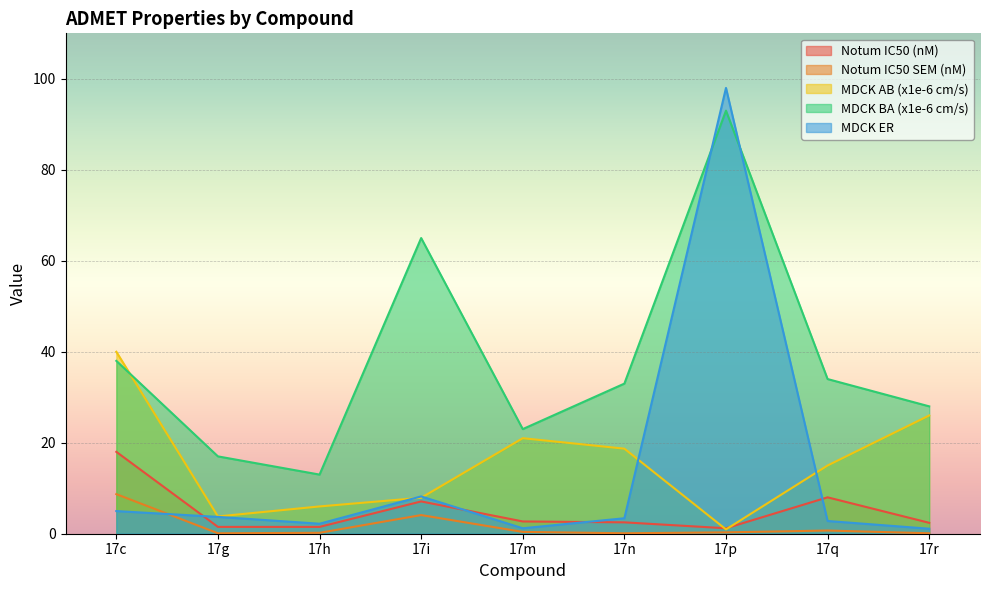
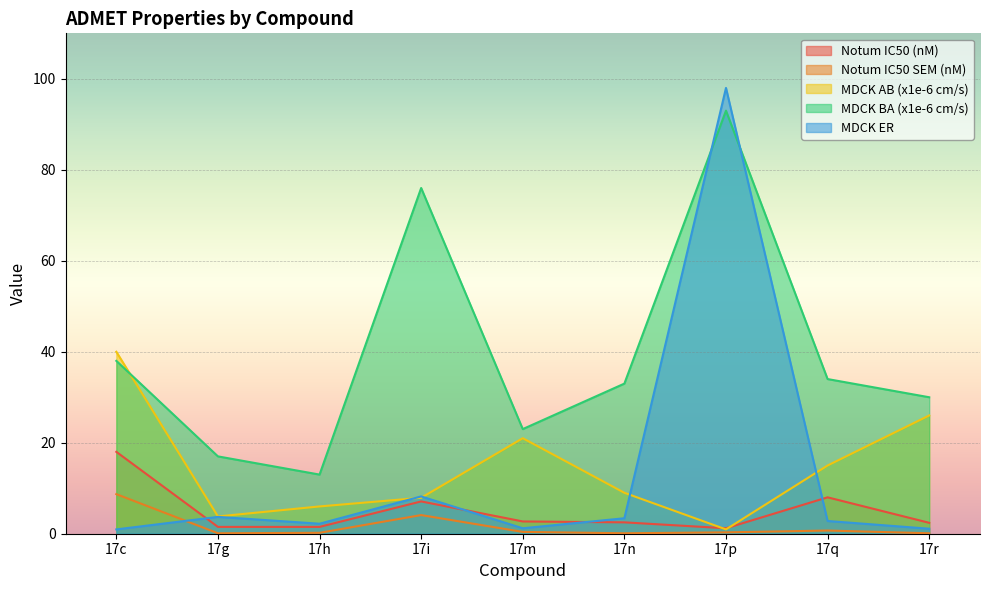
MDCK ER, 17c: 5 -> 1
MDCK BA (x1e-6 cm/s), 17i: 65 -> 76
MDCK AB (x1e-6 cm/s), 17n: 19 -> 9
MDCK BA (x1e-6 cm/s), 17r: 28 -> 30
